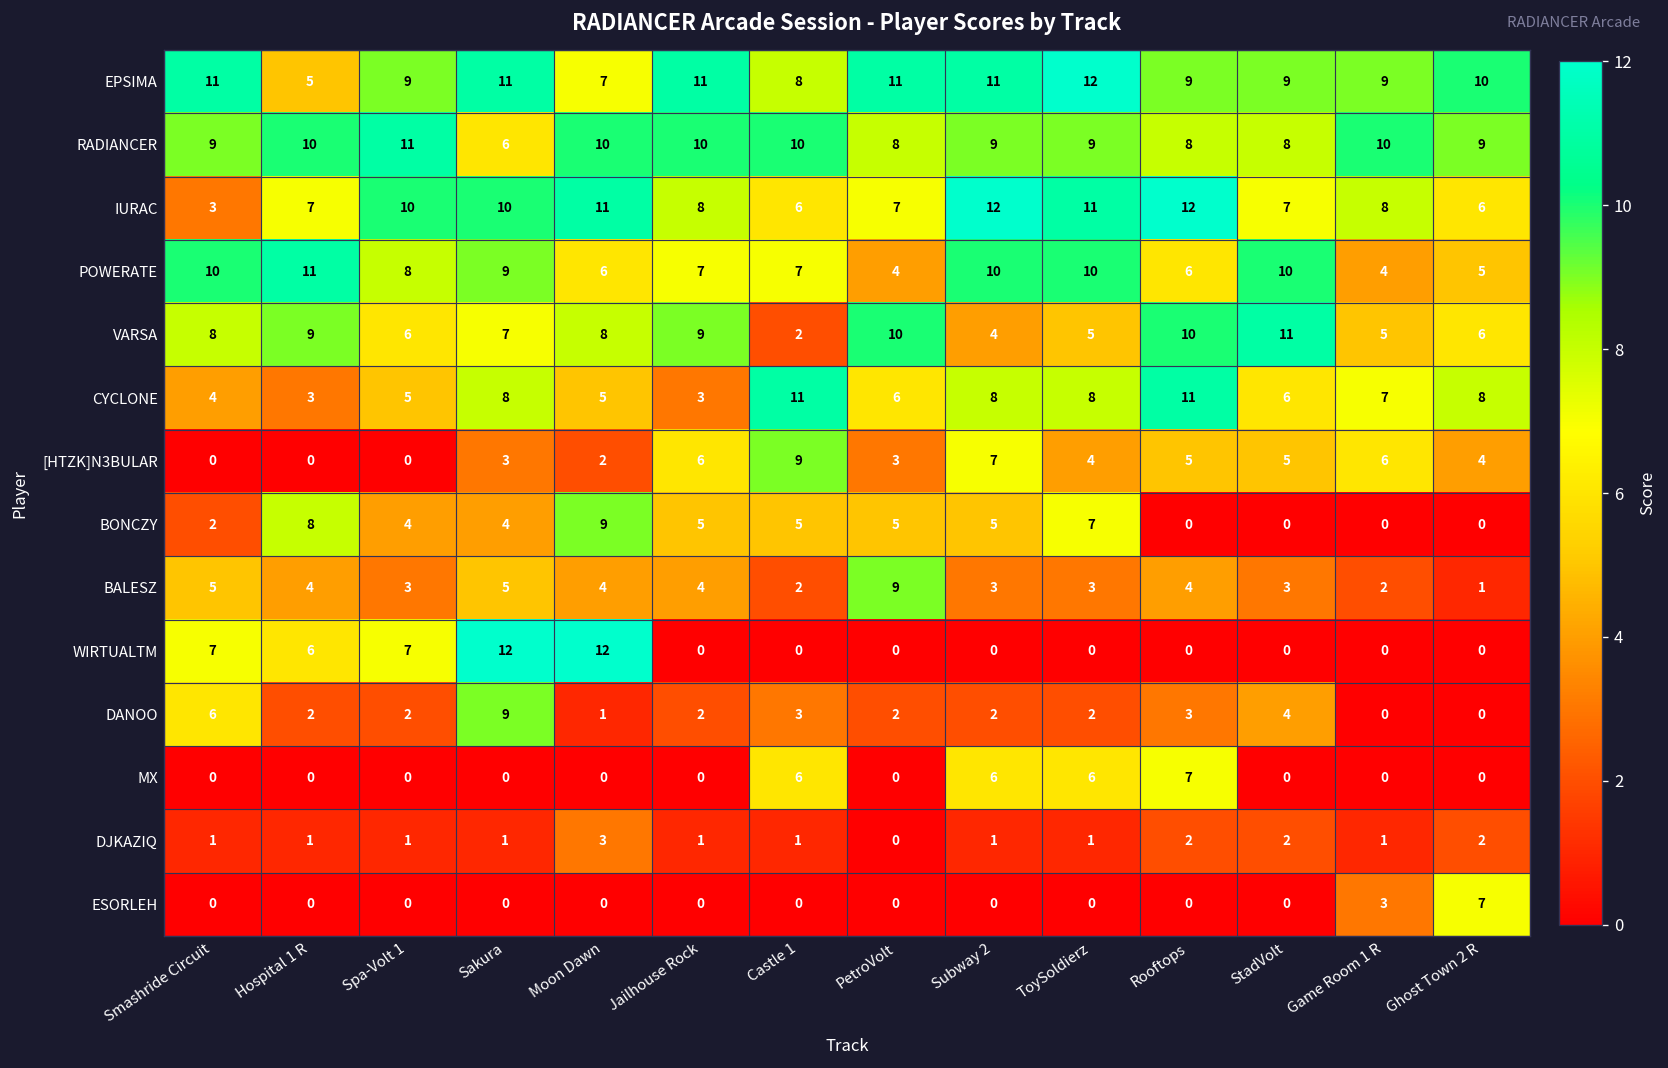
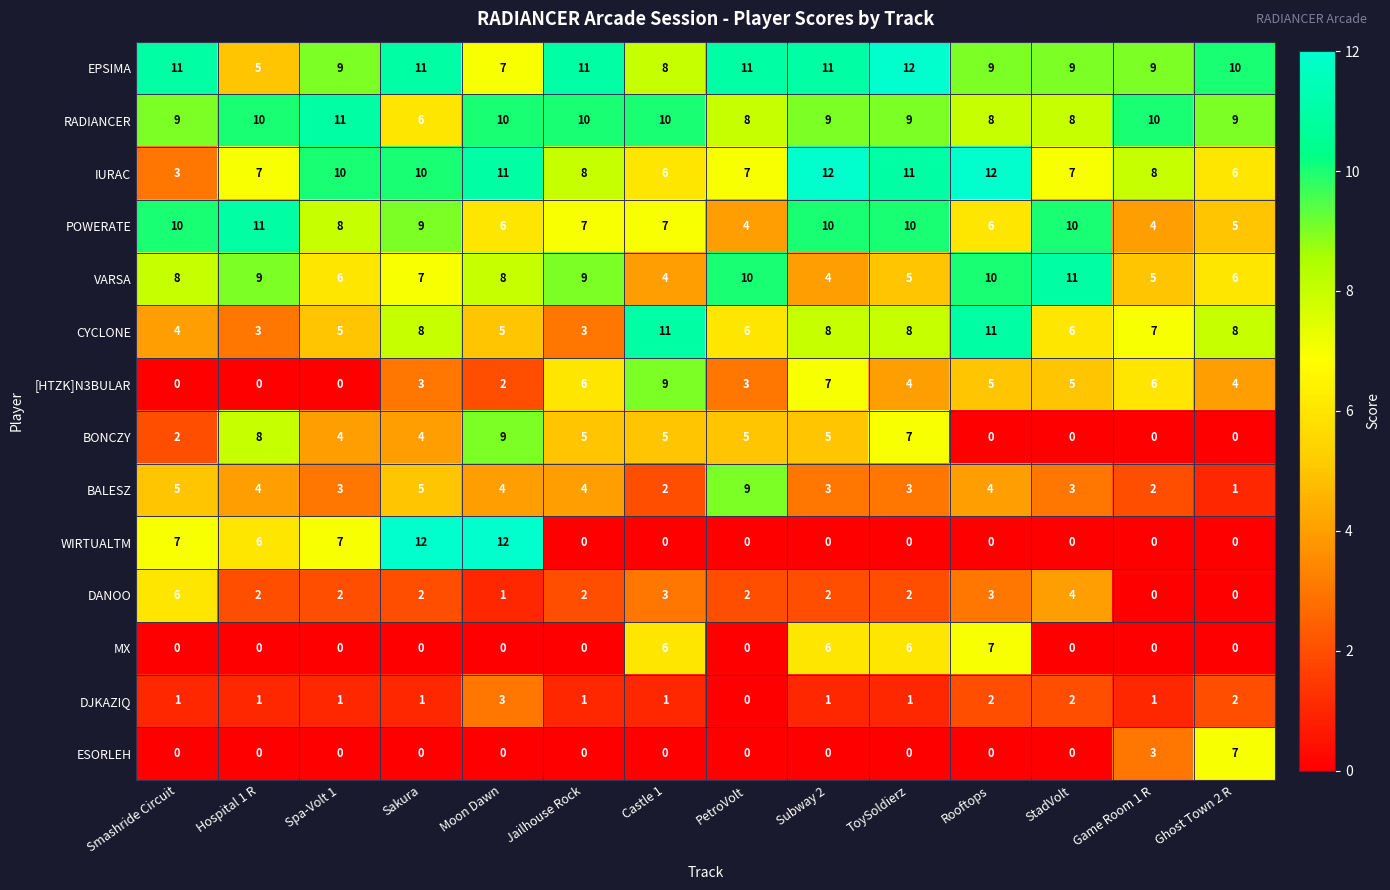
VARSA, Castle 1: 2 -> 4
DANOO, Sakura: 9 -> 2
